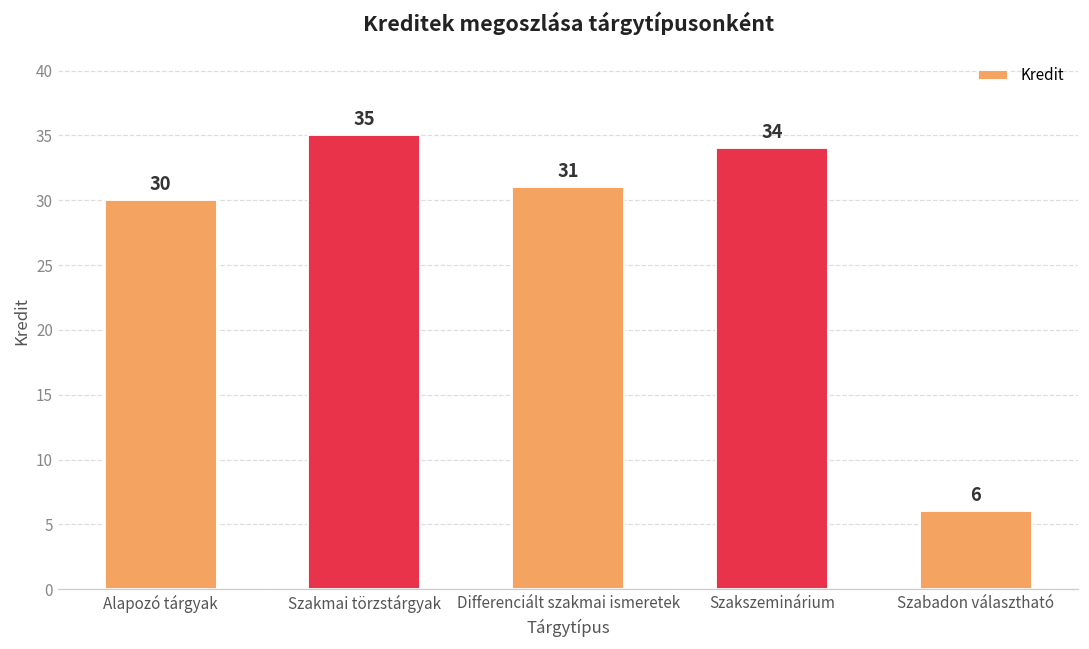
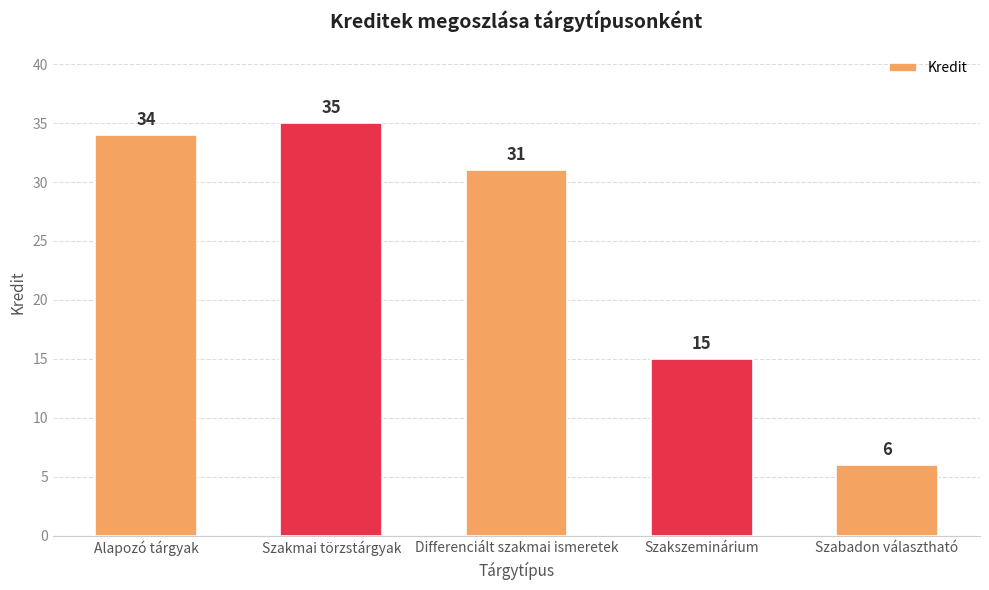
Alapozó tárgyak: 30 -> 34
Szakszeminárium: 34 -> 15
